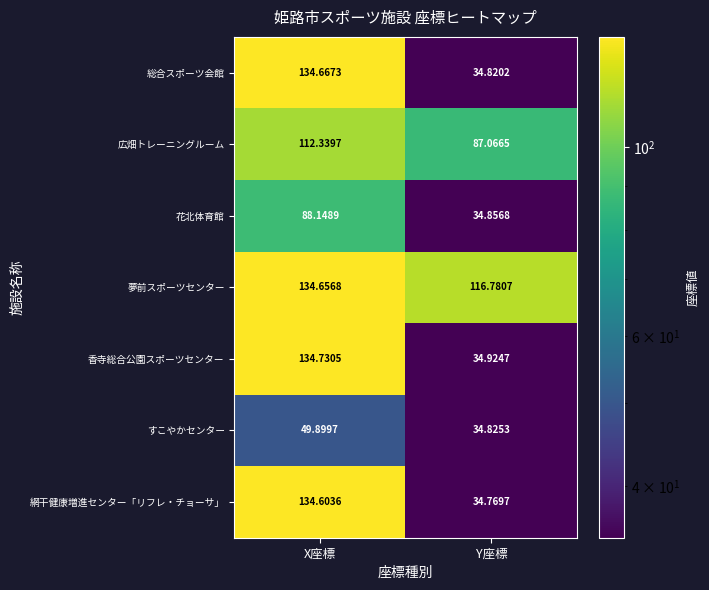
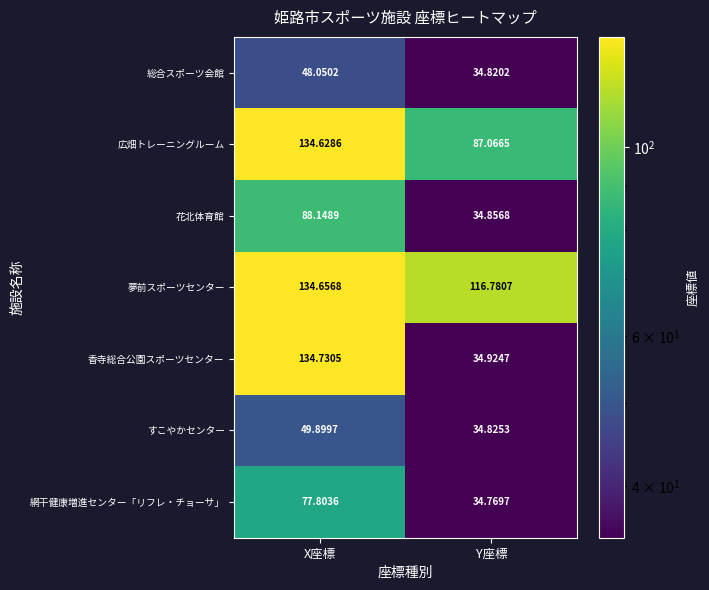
総合スポーツ会館, X座標: 134.6673 -> 48.0502
広畑トレーニングルーム, X座標: 112.3397 -> 134.6286
網干健康増進センター「リフレ・チョーサ」, X座標: 134.6036 -> 77.8036
